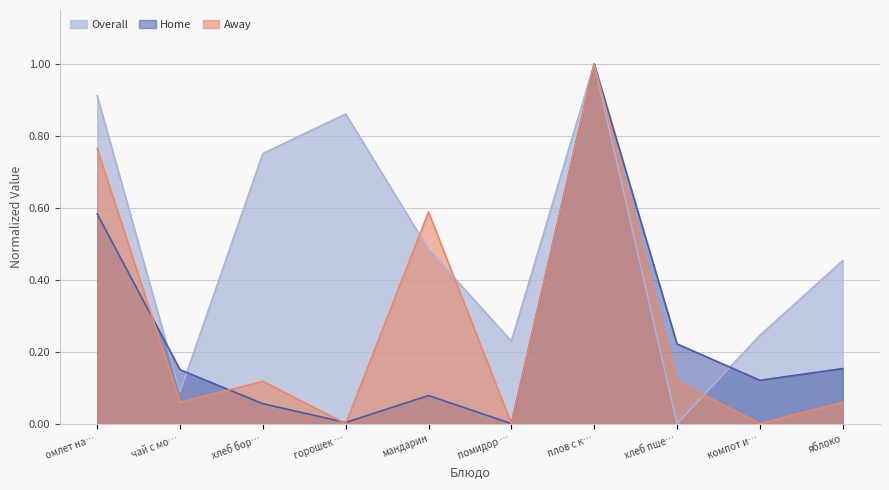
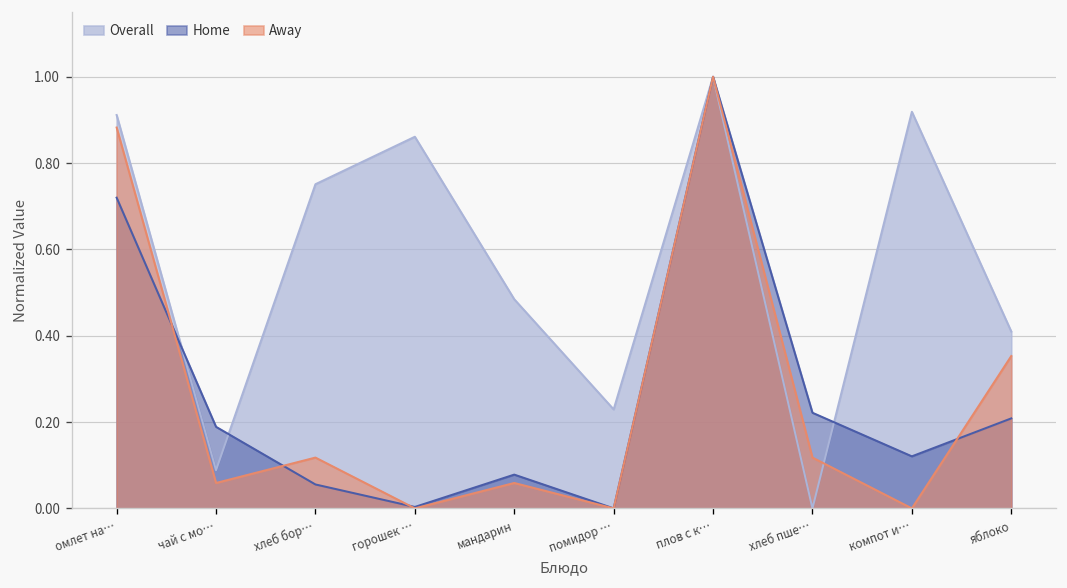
Home, омлет на…: 0.58 -> 0.72
Away, омлет на…: 0.76 -> 0.88
Home, чай с мо…: 0.15 -> 0.19
Away, мандарин: 0.59 -> 0.06
Overall, компот и…: 0.25 -> 0.92
Overall, яблоко: 0.45 -> 0.41
Home, яблоко: 0.15 -> 0.21
Away, яблоко: 0.06 -> 0.35
